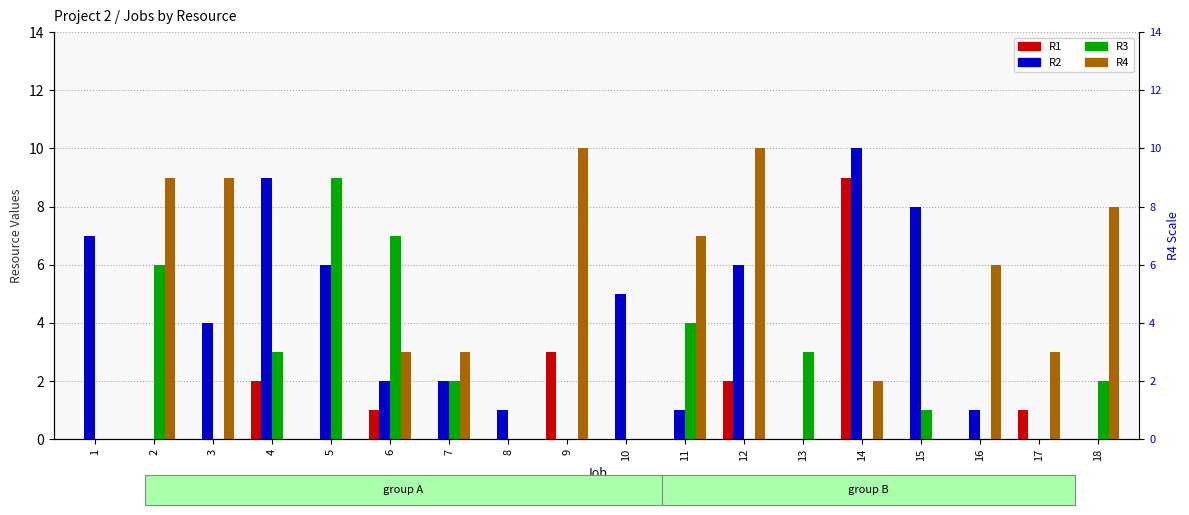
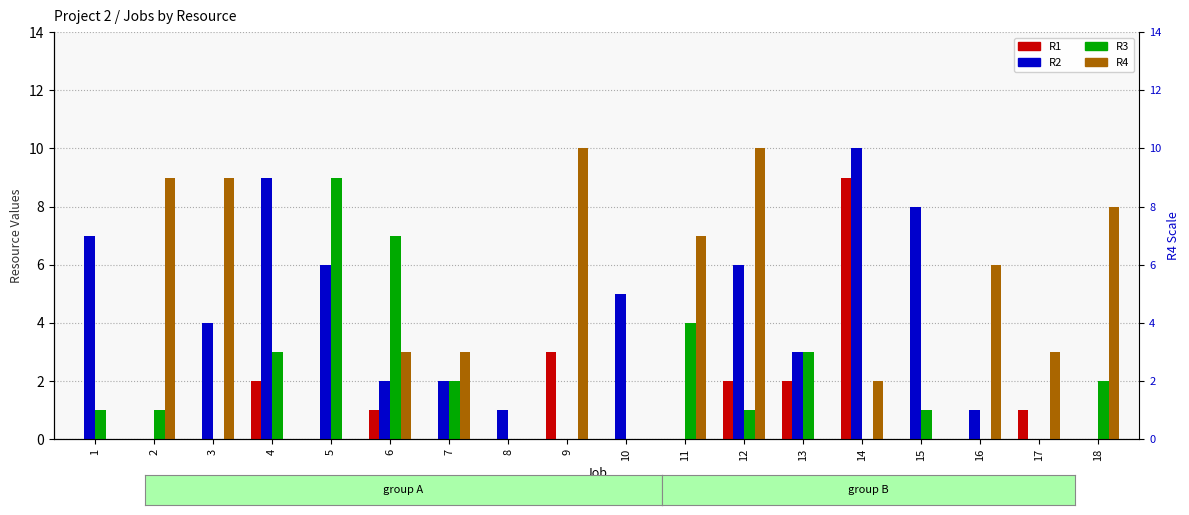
R3, 1: 0 -> 1
R3, 2: 6 -> 1
R2, 11: 1 -> 0
R3, 12: 0 -> 1
R1, 13: 0 -> 2
R2, 13: 0 -> 3
